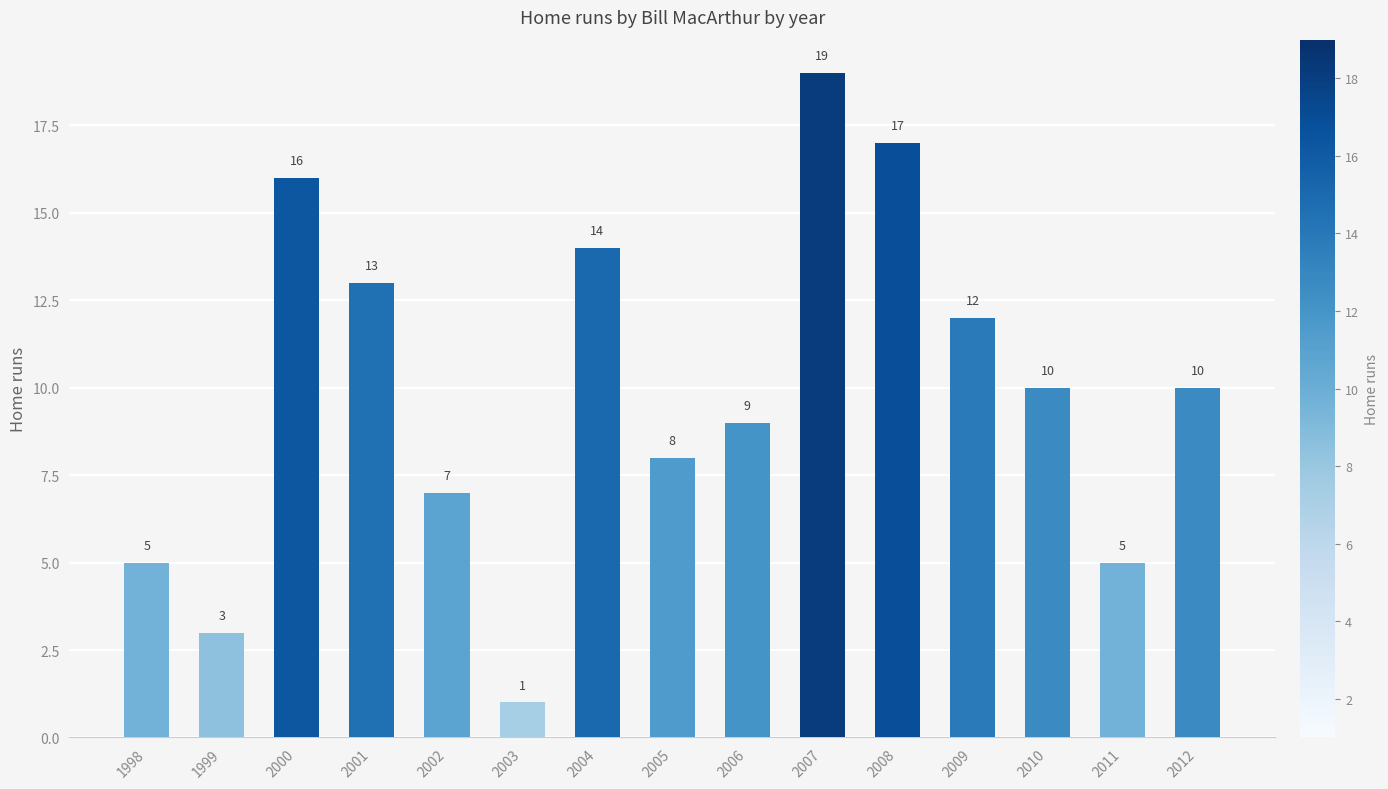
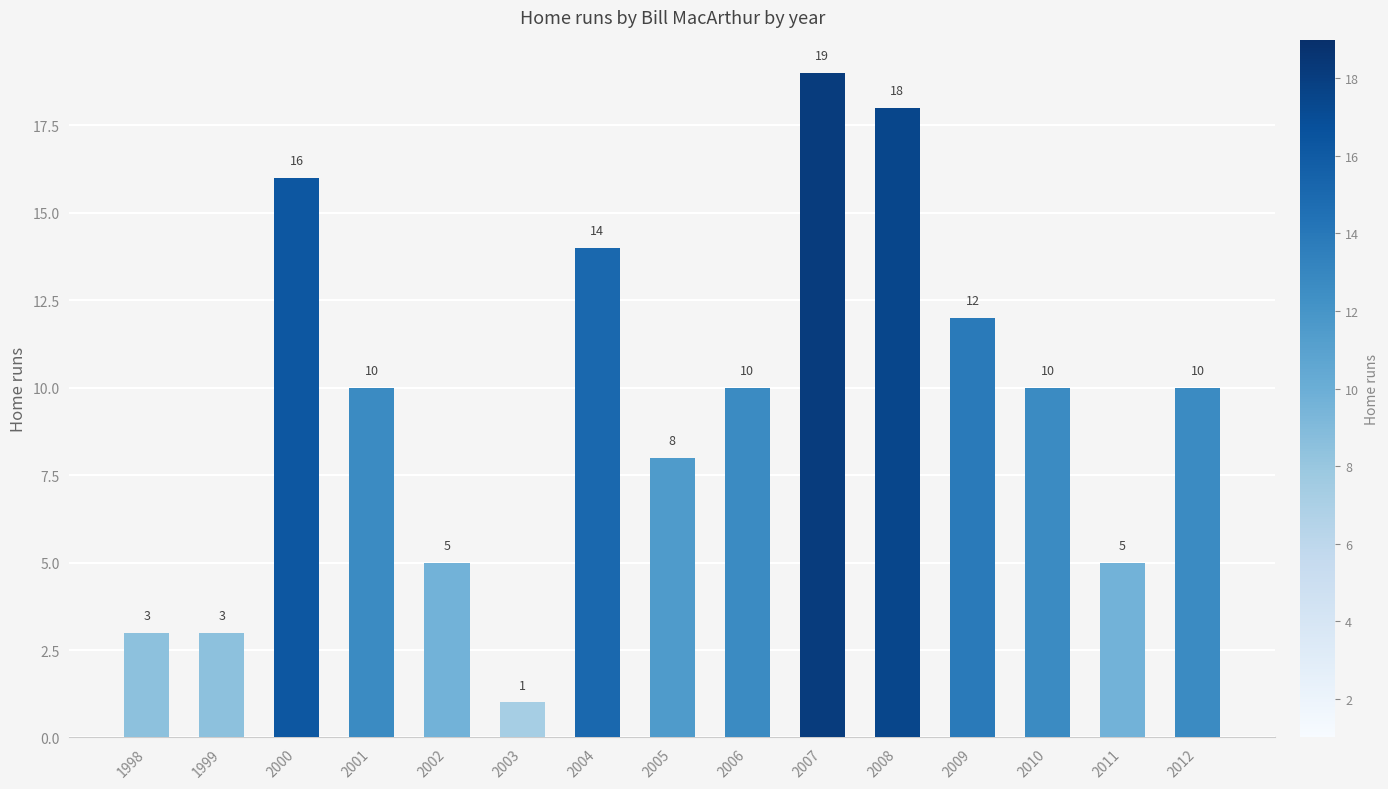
1998: 5 -> 3
2001: 13 -> 10
2002: 7 -> 5
2006: 9 -> 10
2008: 17 -> 18
